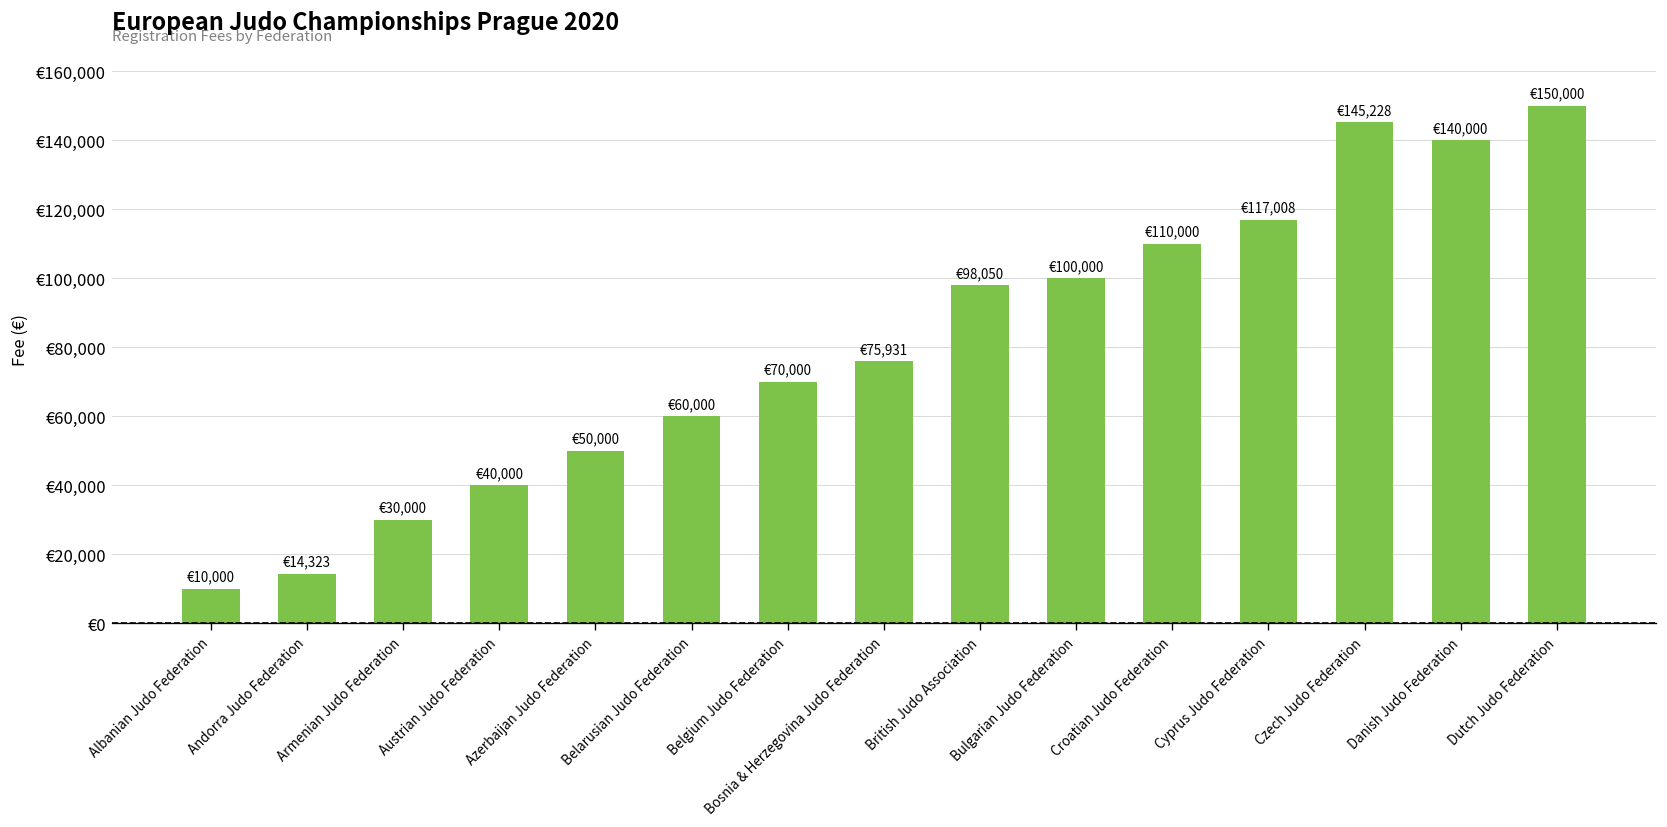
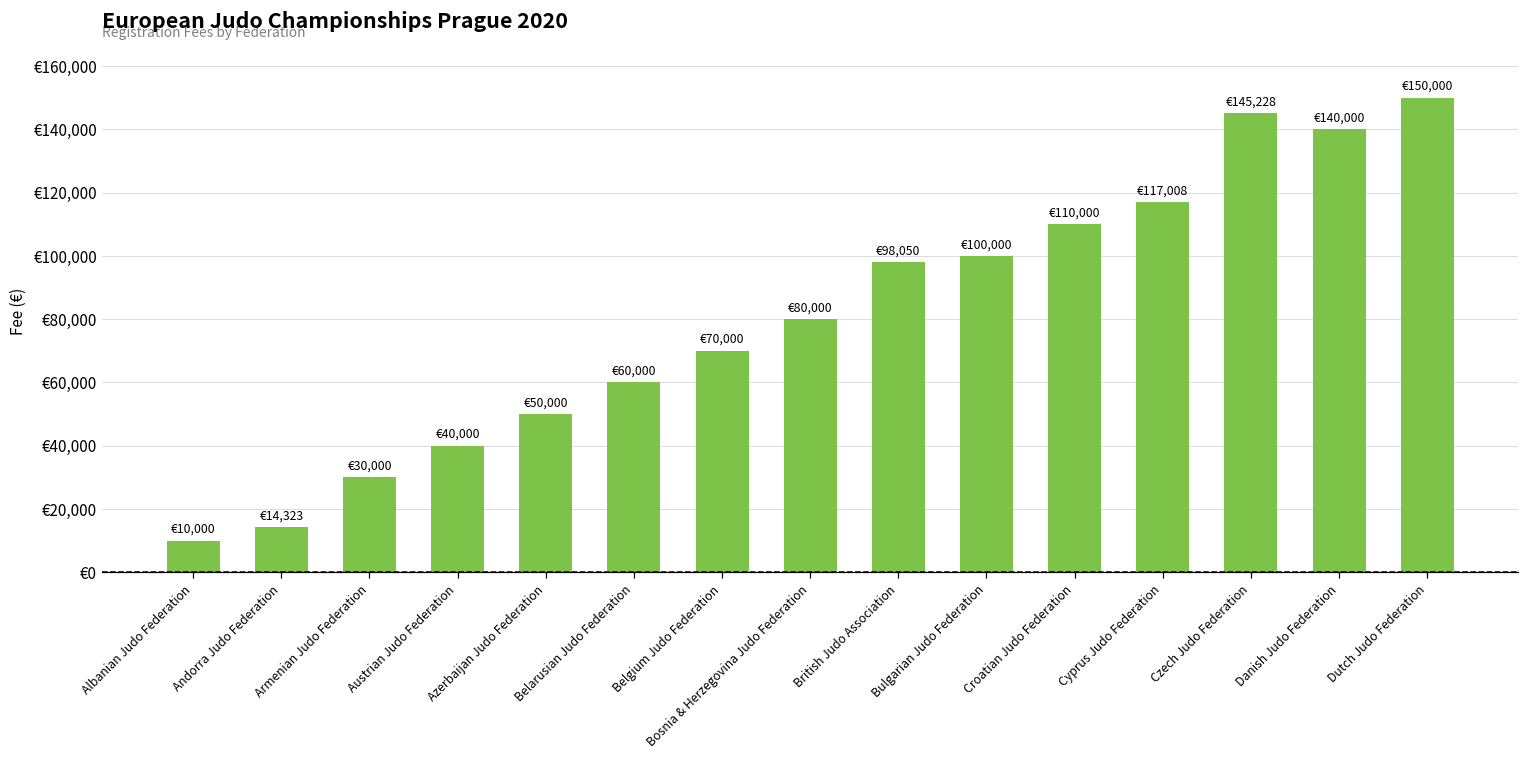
Bosnia & Herzegovina Judo Federation: €75,931 -> €80,000
